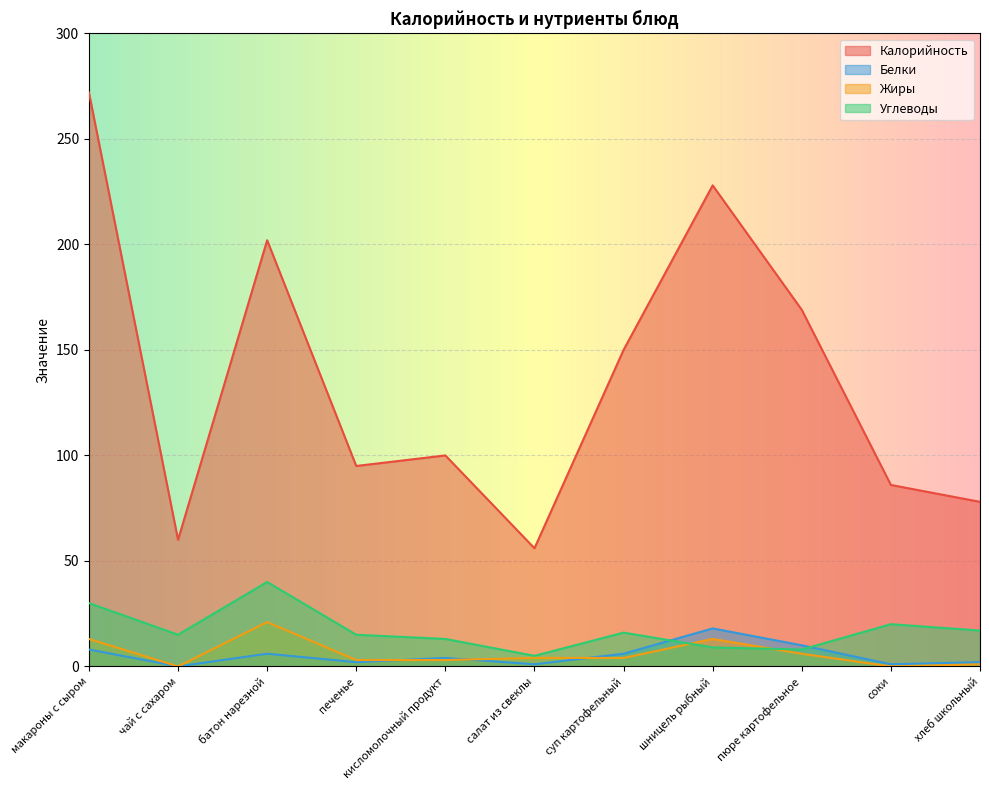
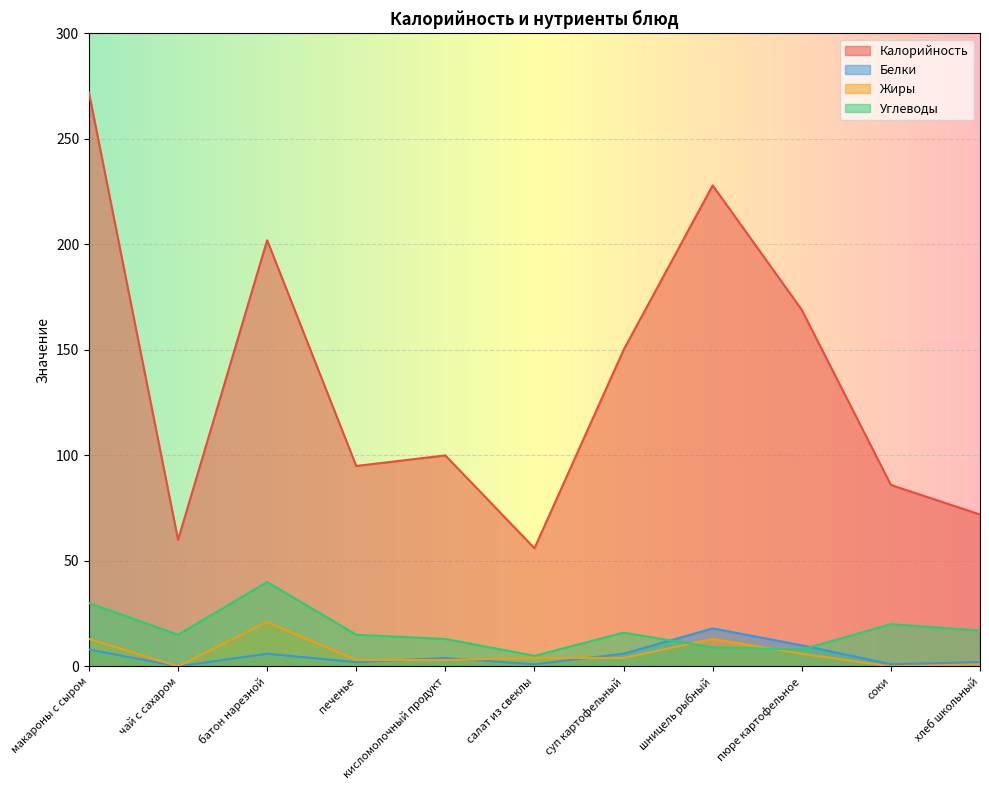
Калорийность, хлеб школьный: 78 -> 72
